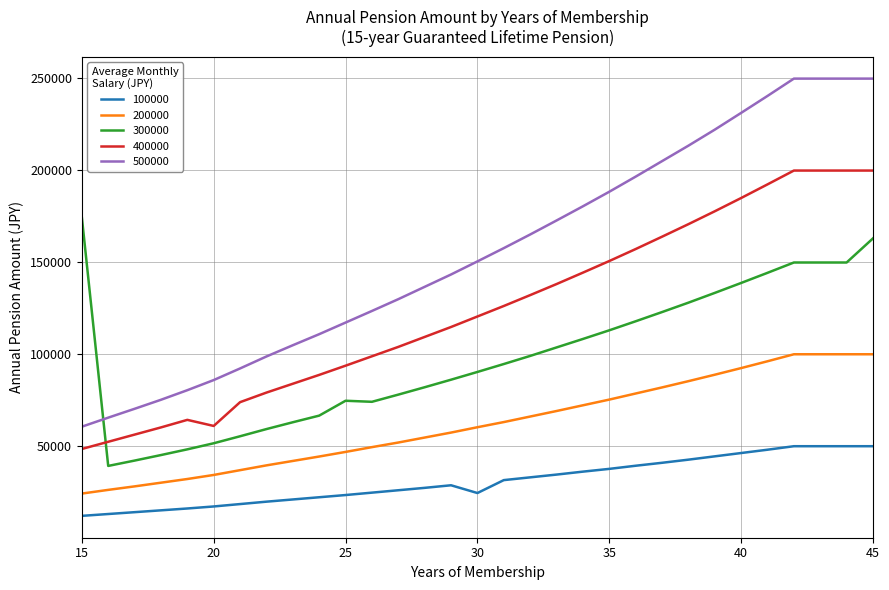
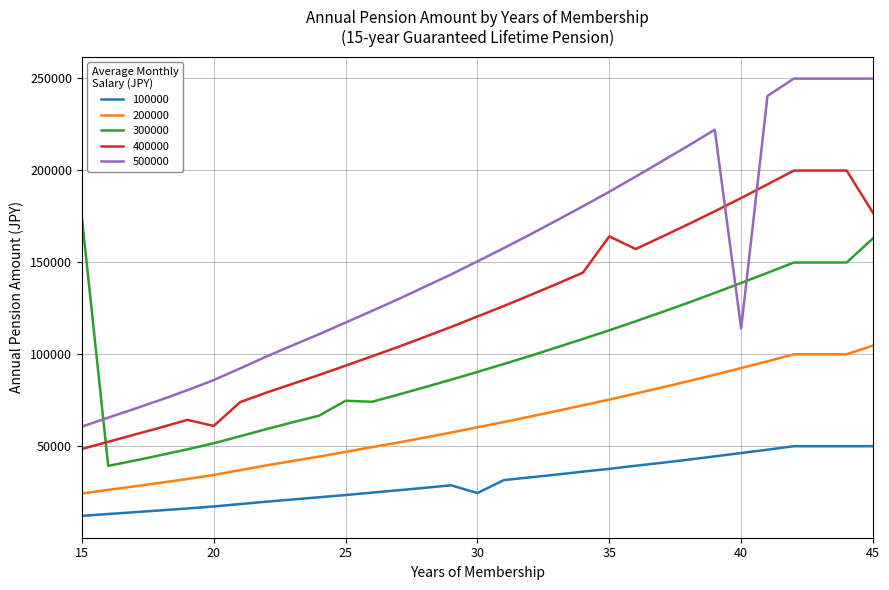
400000, 35: 150000 -> 164000
500000, 40: 231000 -> 114000
200000, 45: 100000 -> 104000
400000, 45: 200000 -> 177000
